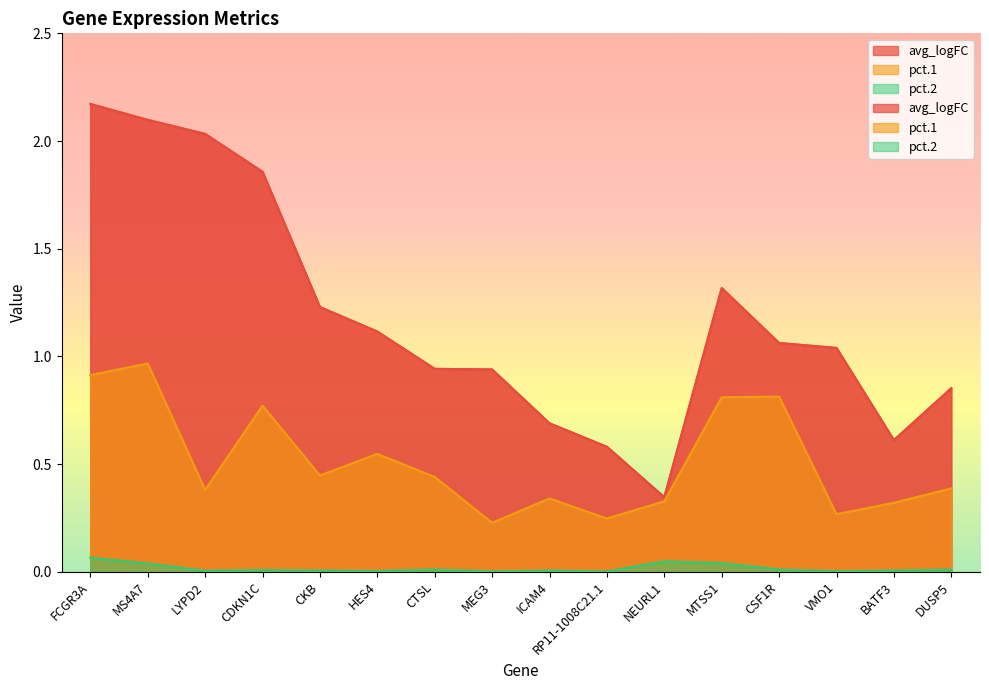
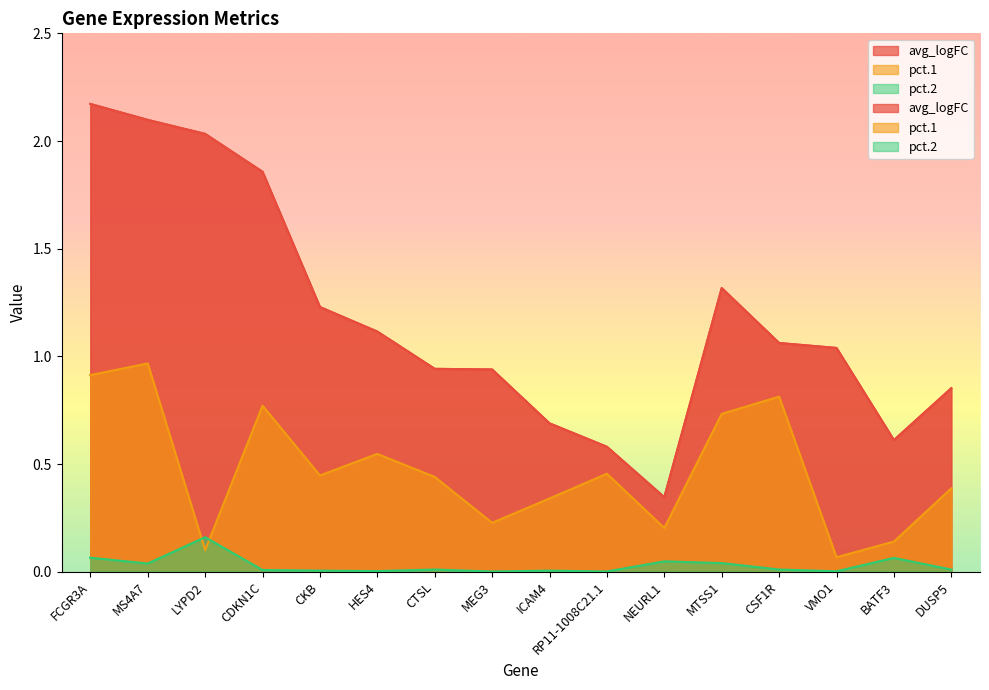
pct.1, LYPD2: 0.38 -> 0.10
pct.2, LYPD2: 0.00 -> 0.16
pct.1, RP11-1008C21.1: 0.25 -> 0.46
pct.1, NEURL1: 0.33 -> 0.20
pct.1, MTSS1: 0.81 -> 0.73
pct.1, VMO1: 0.27 -> 0.07
pct.1, BATF3: 0.32 -> 0.14
pct.2, BATF3: 0.01 -> 0.06
